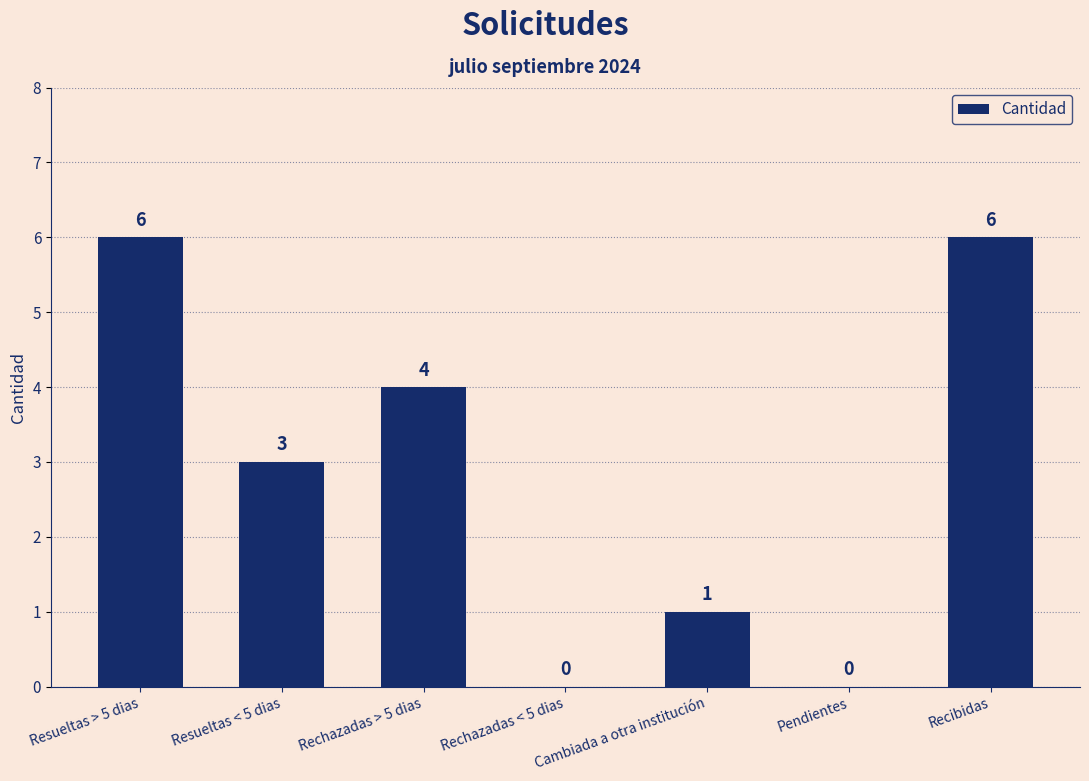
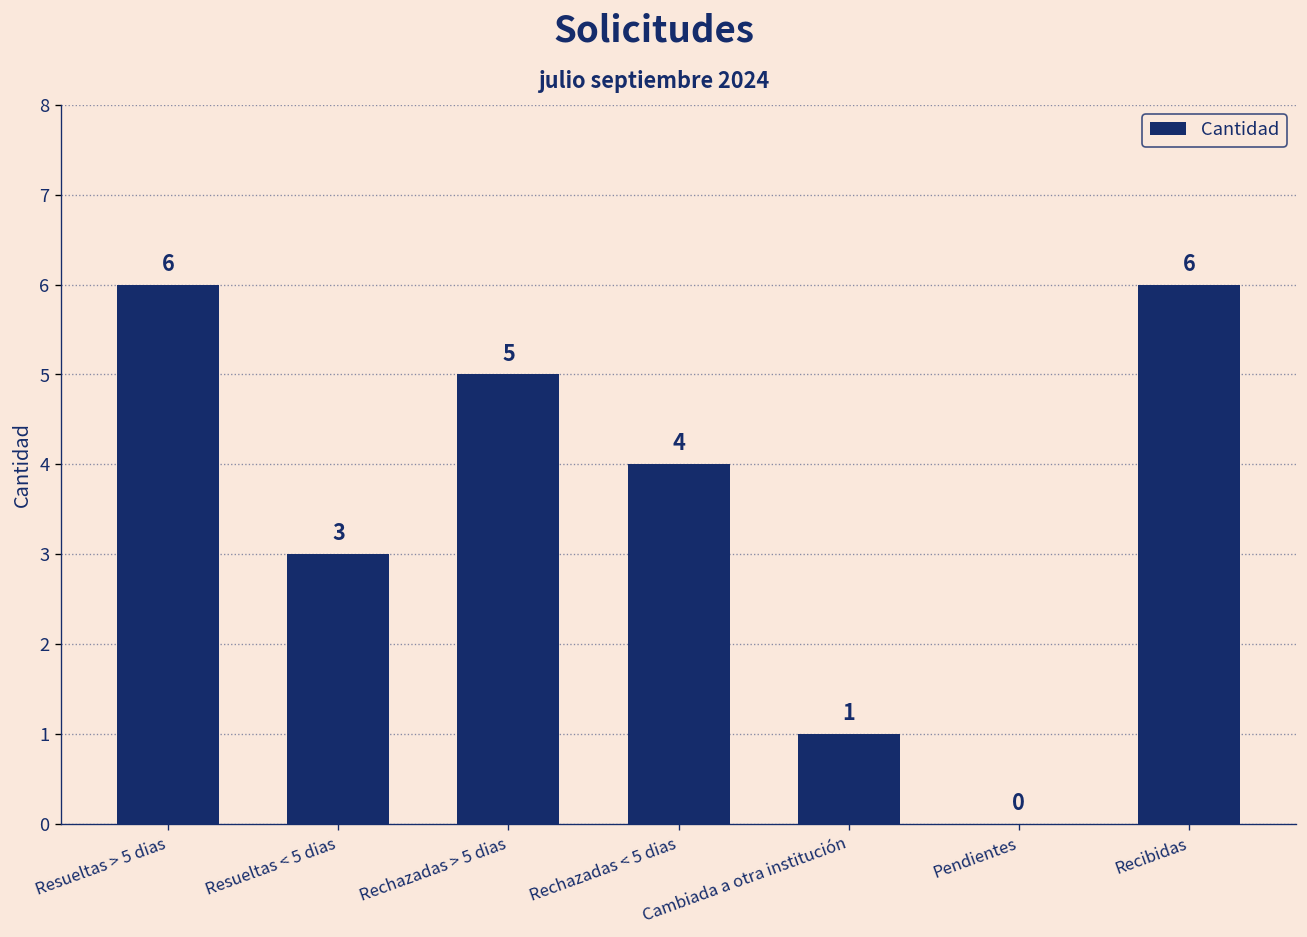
Rechazadas > 5 dias: 4 -> 5
Rechazadas < 5 dias: 0 -> 4
